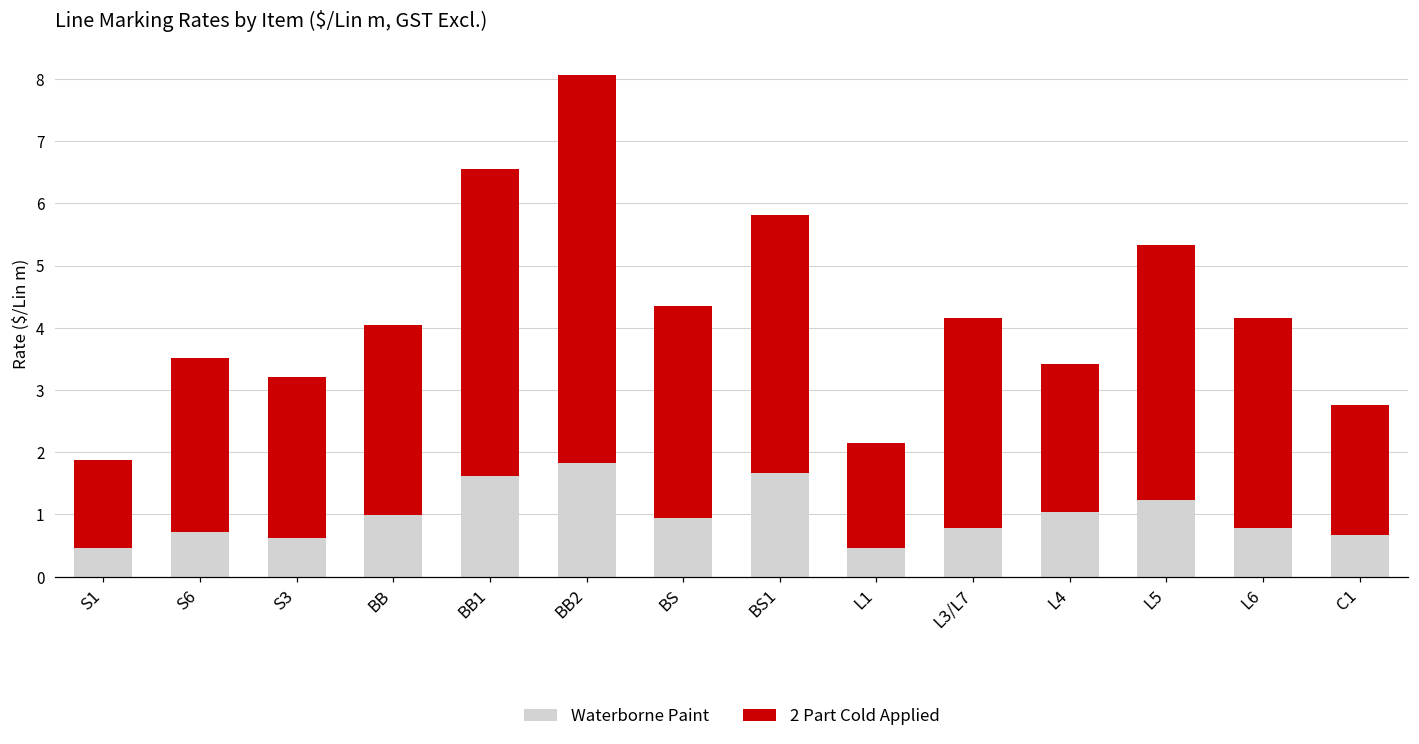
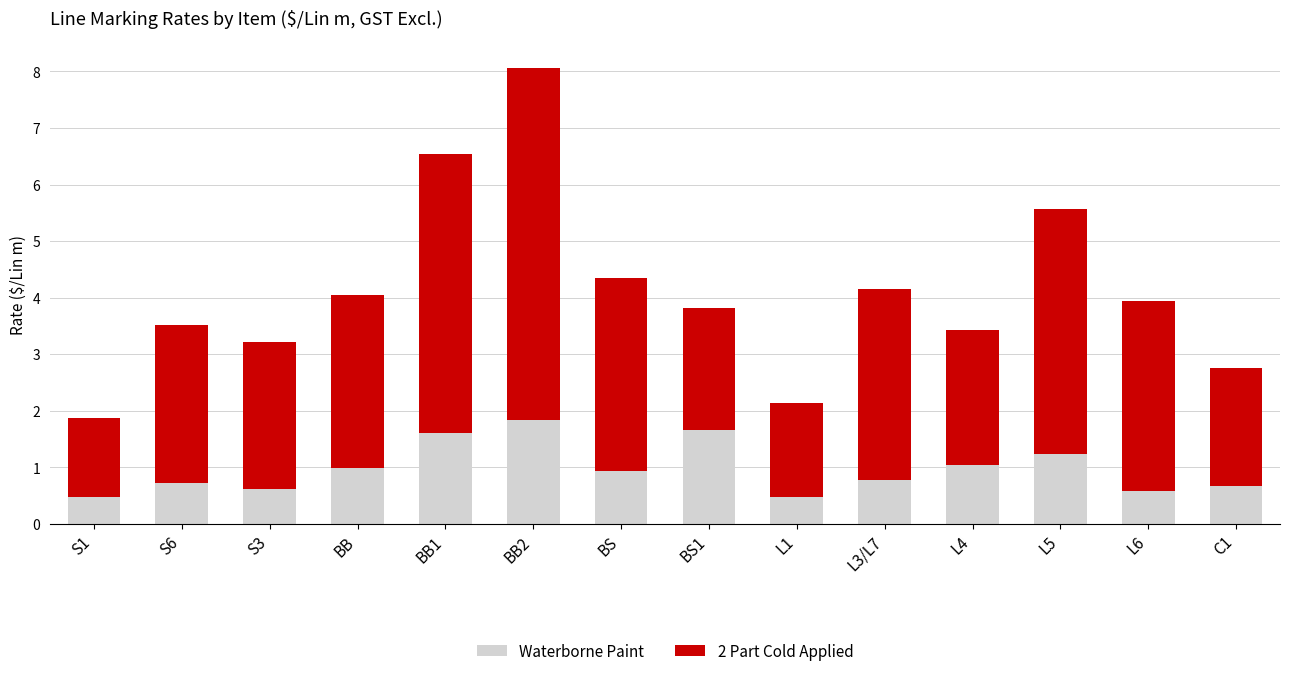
2 Part Cold Applied, BS1: 4.2 -> 2.2
2 Part Cold Applied, L5: 4.1 -> 4.3
Waterborne Paint, L6: 0.8 -> 0.6
